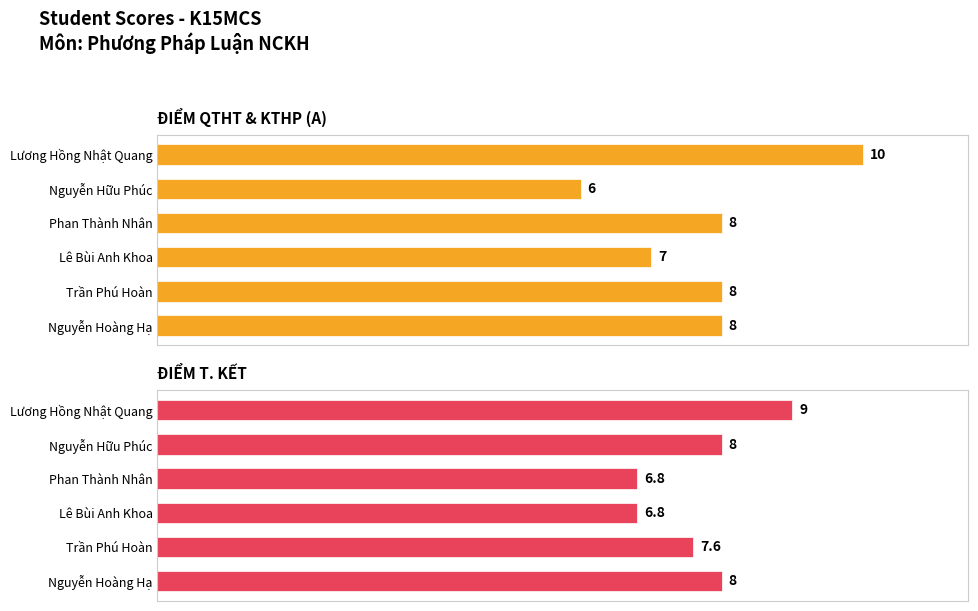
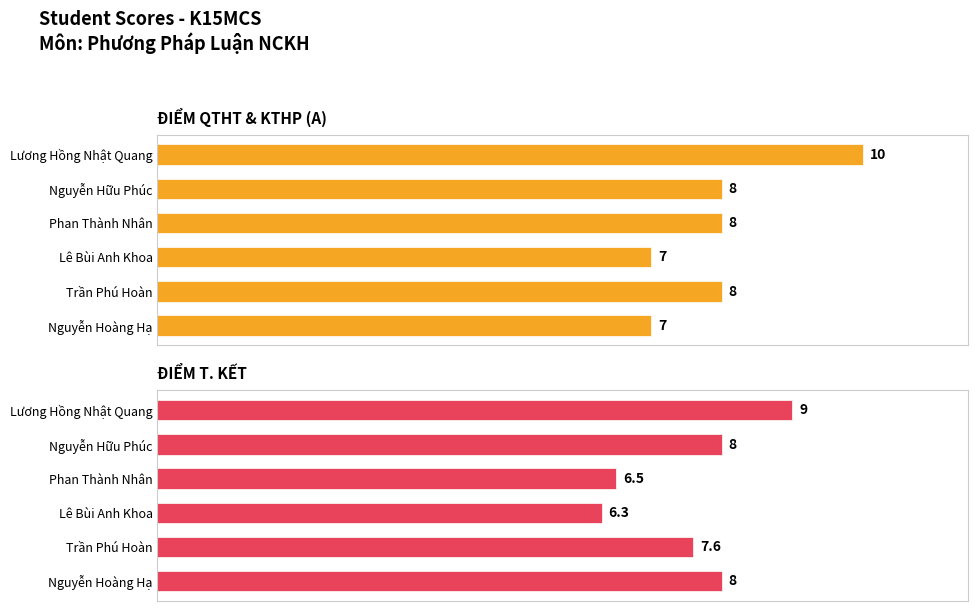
ĐIỂM QTHT & KTHP (A), Nguyễn Hữu Phúc: 6 -> 8
ĐIỂM QTHT & KTHP (A), Nguyễn Hoàng Hạ: 8 -> 7
ĐIỂM T. KẾT, Phan Thành Nhân: 6.8 -> 6.5
ĐIỂM T. KẾT, Lê Bùi Anh Khoa: 6.8 -> 6.3
